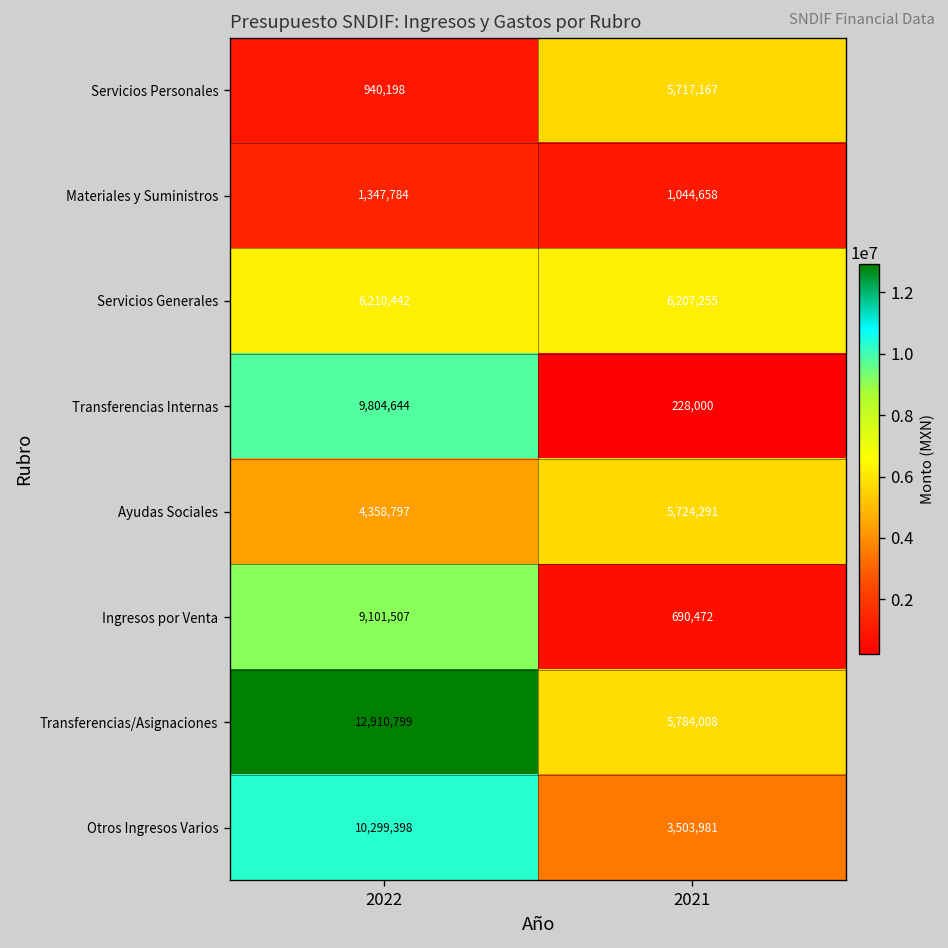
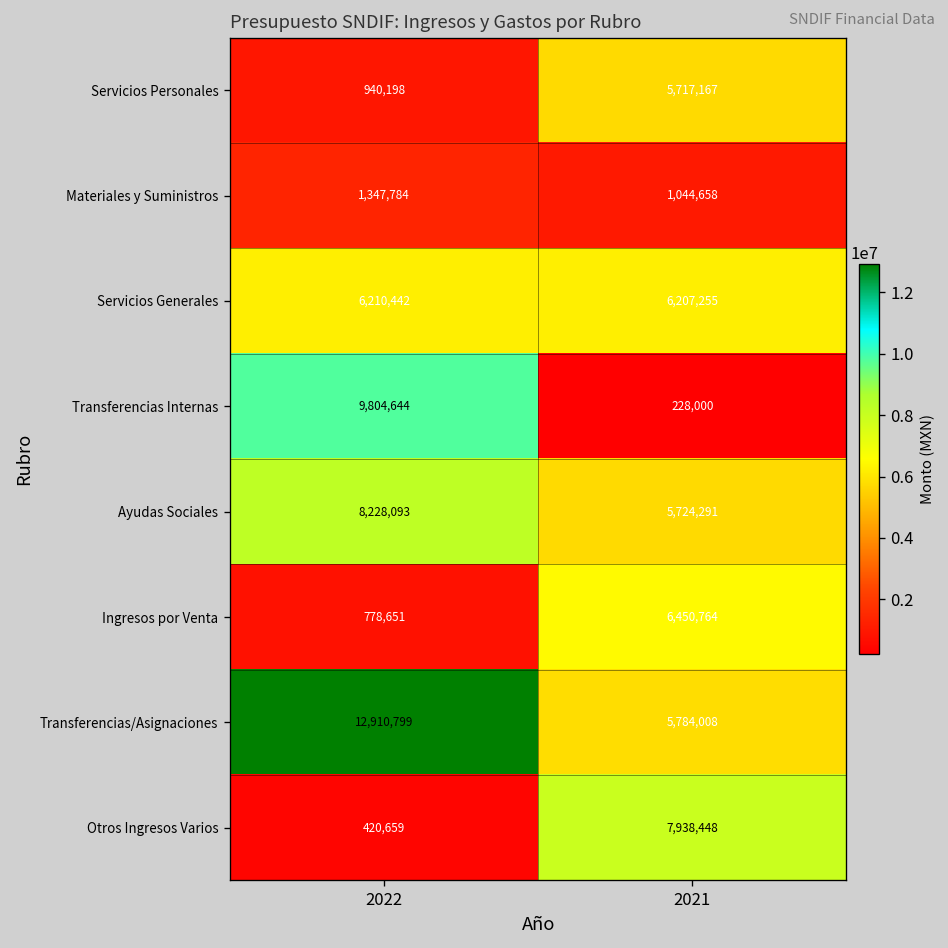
Ayudas Sociales, 2022: 4,358,797 -> 8,228,093
Ingresos por Venta, 2022: 9,101,507 -> 778,651
Ingresos por Venta, 2021: 690,472 -> 6,450,764
Otros Ingresos Varios, 2022: 10,299,398 -> 420,659
Otros Ingresos Varios, 2021: 3,503,981 -> 7,938,448
